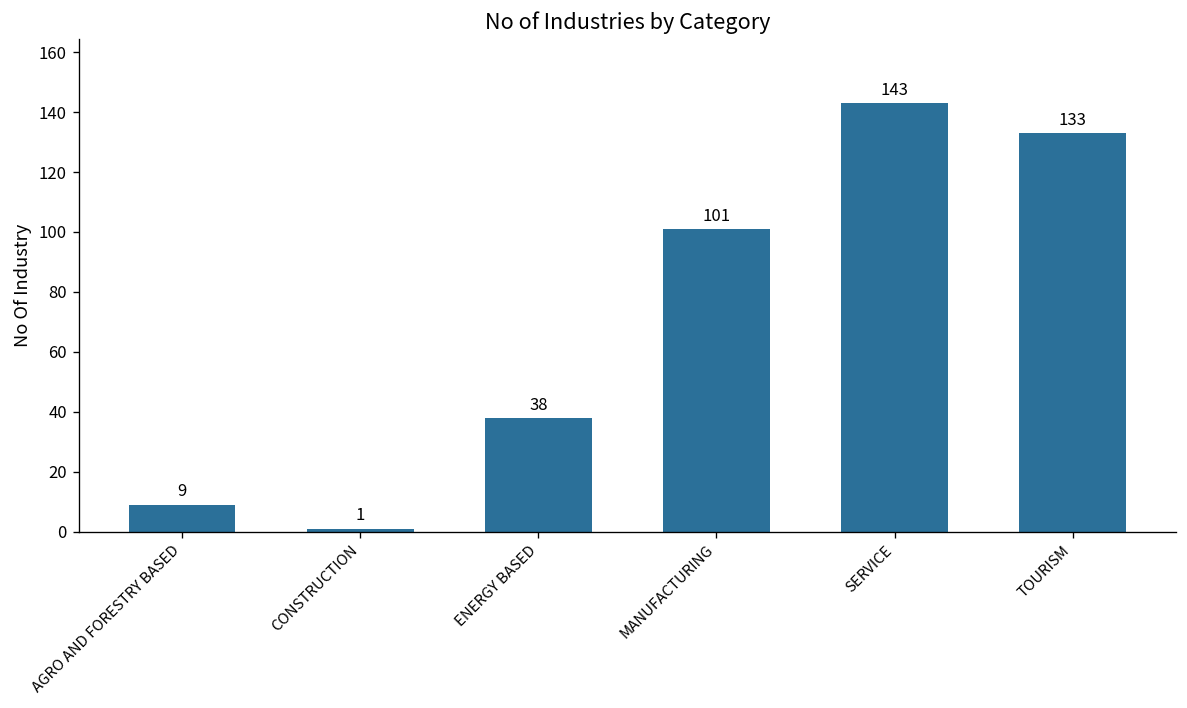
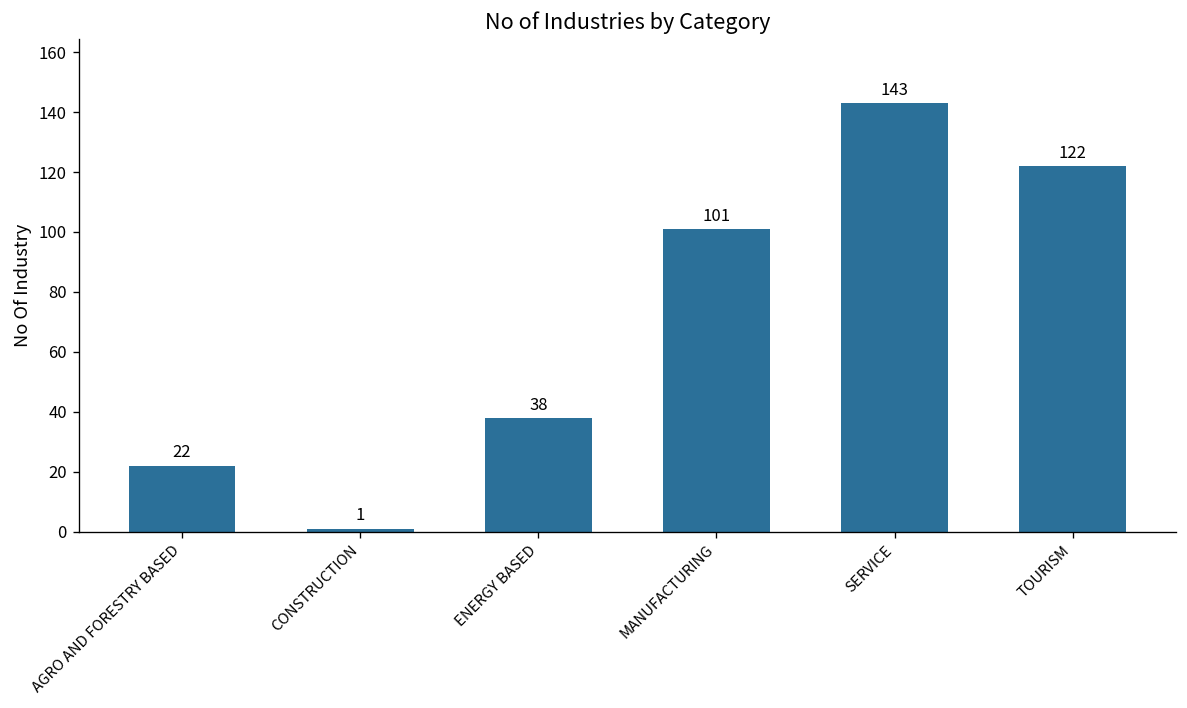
AGRO AND FORESTRY BASED: 9 -> 22
TOURISM: 133 -> 122
